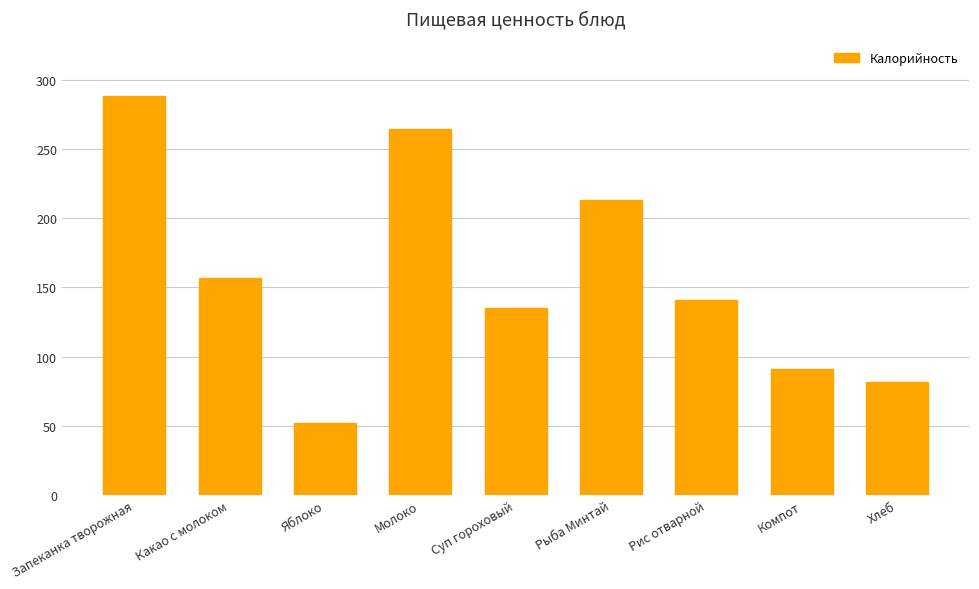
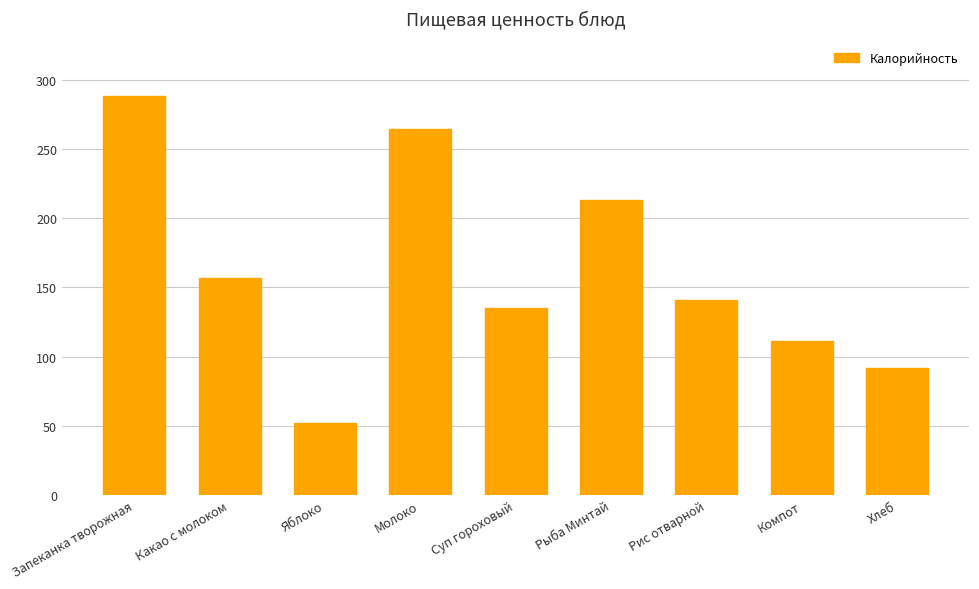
Компот: 91 -> 111
Хлеб: 82 -> 92
